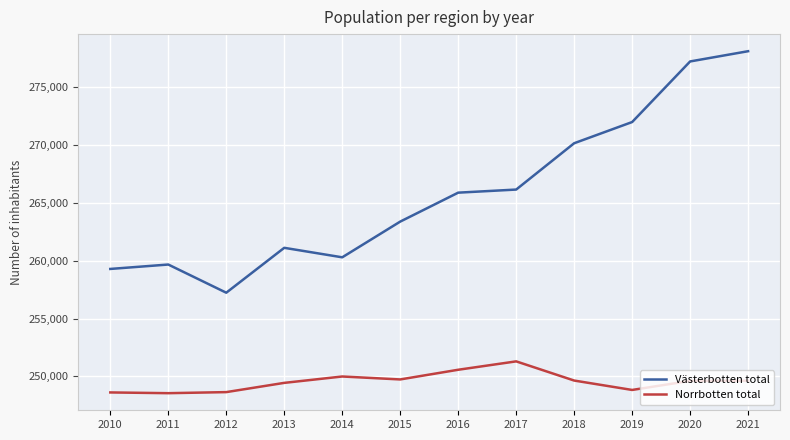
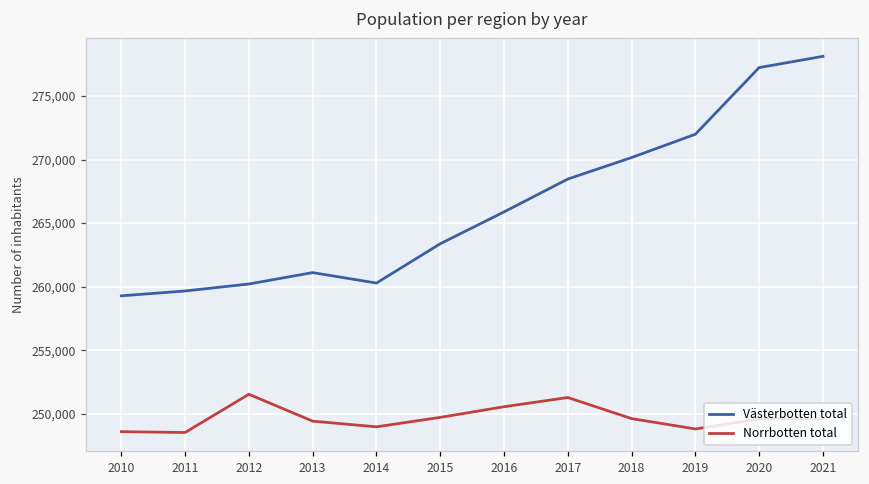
Västerbotten total, 2012: 257,200 -> 260,200
Norrbotten total, 2012: 248,600 -> 251,500
Norrbotten total, 2014: 250,000 -> 249,000
Västerbotten total, 2017: 266,100 -> 268,500
